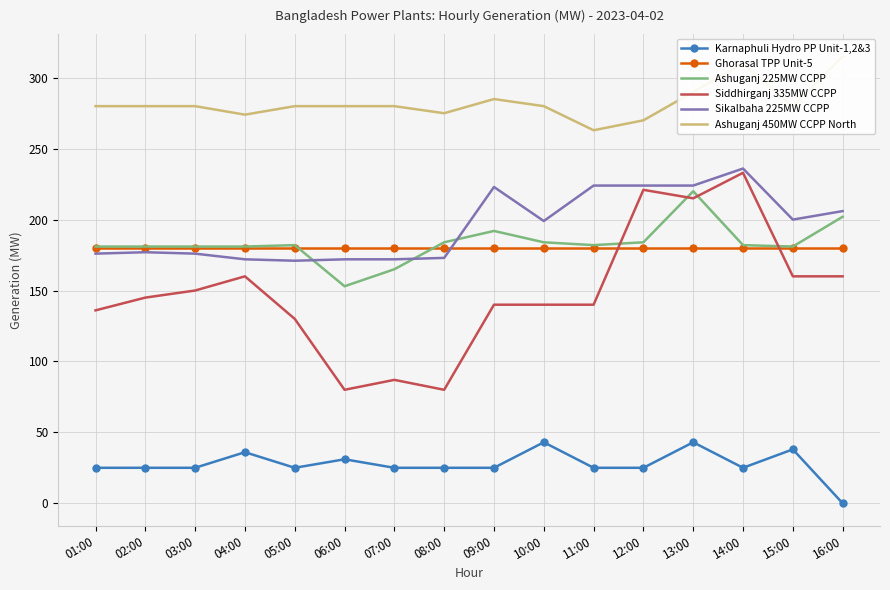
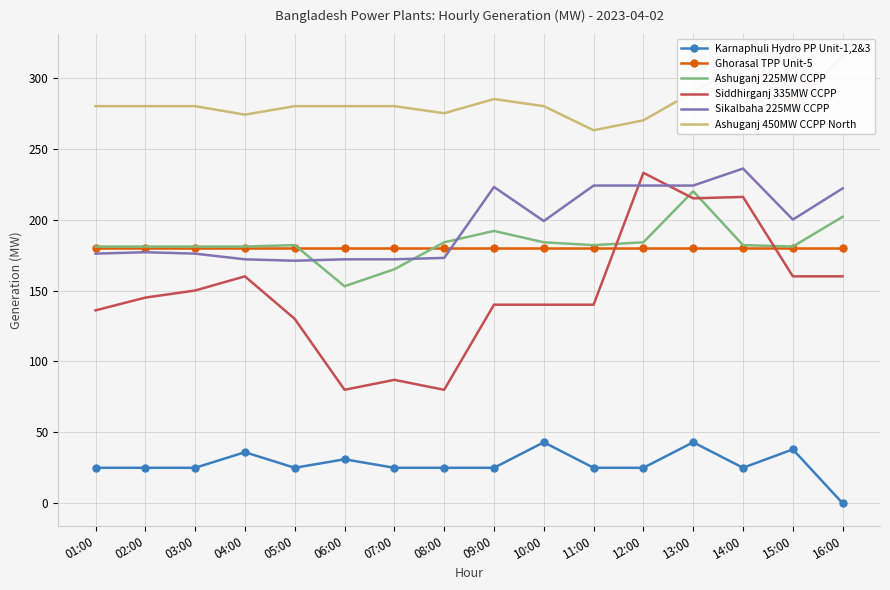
Siddhirganj 335MW CCPP, 12:00: 221 -> 233
Siddhirganj 335MW CCPP, 14:00: 233 -> 216
Sikalbaha 225MW CCPP, 16:00: 206 -> 222
